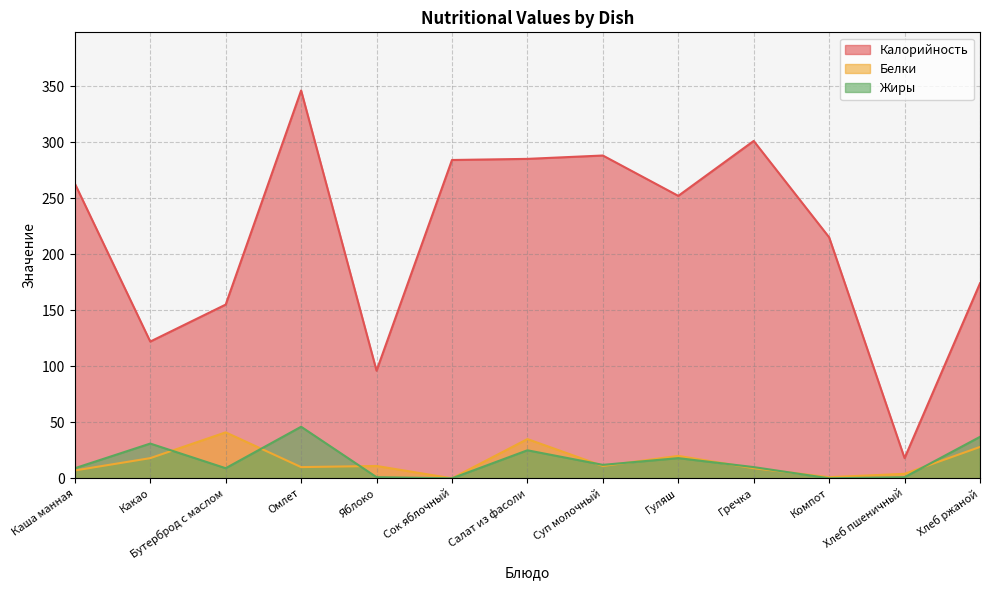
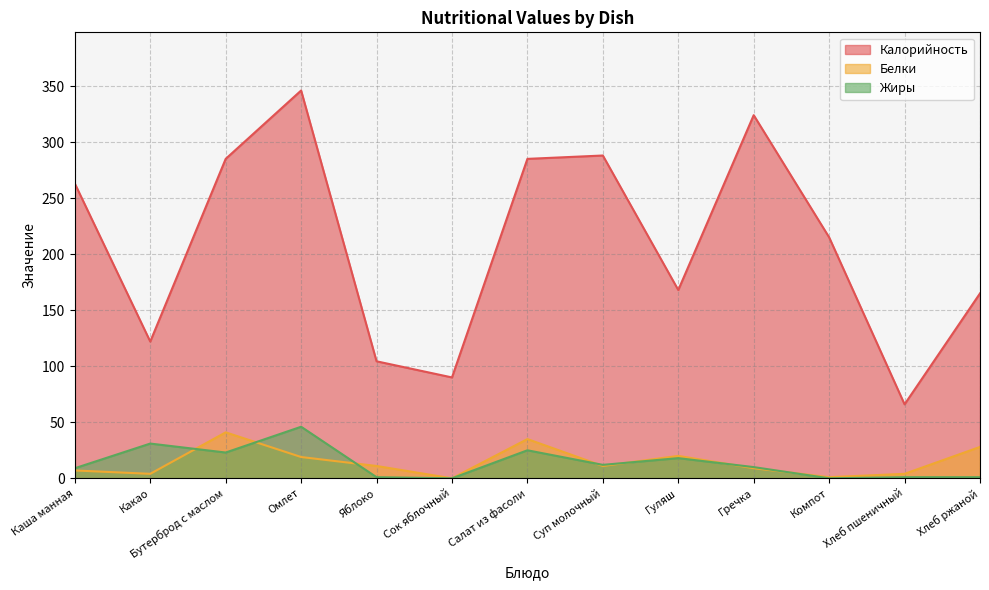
Белки, Какао: 18 -> 4
Калорийность, Бутерброд с маслом: 155 -> 285
Жиры, Бутерброд с маслом: 9 -> 23
Белки, Омлет: 10 -> 19
Калорийность, Яблоко: 96 -> 104
Калорийность, Сок яблочный: 284 -> 90
Калорийность, Гуляш: 252 -> 168
Калорийность, Гречка: 301 -> 324
Калорийность, Хлеб пшеничный: 18 -> 66
Калорийность, Хлеб ржаной: 174 -> 165
Жиры, Хлеб ржаной: 37 -> 1
